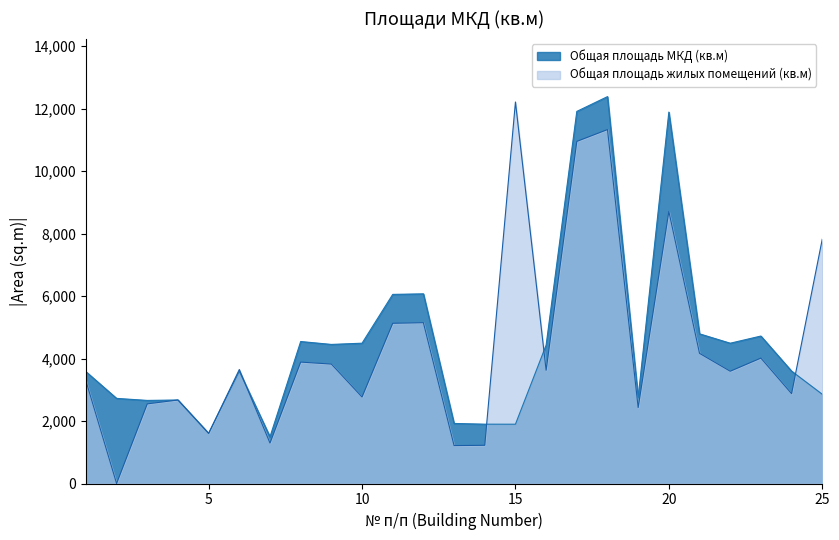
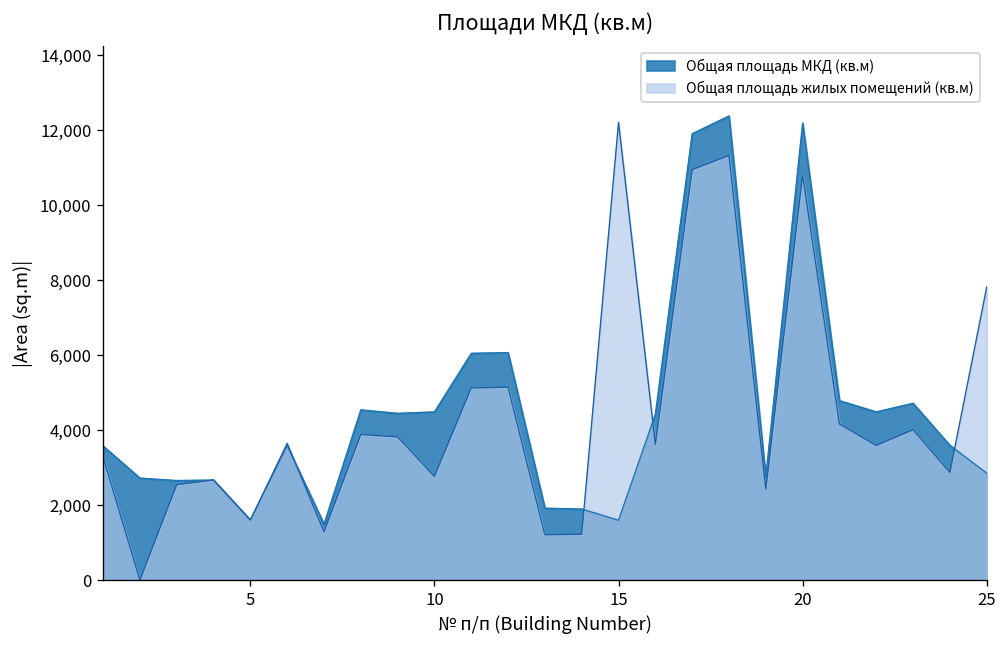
Общая площадь МКД (кв.м), 15: 1,900 -> 1,600
Общая площадь МКД (кв.м), 20: 11,900 -> 12,200
Общая площадь жилых помещений (кв.м), 20: 8,700 -> 10,800
